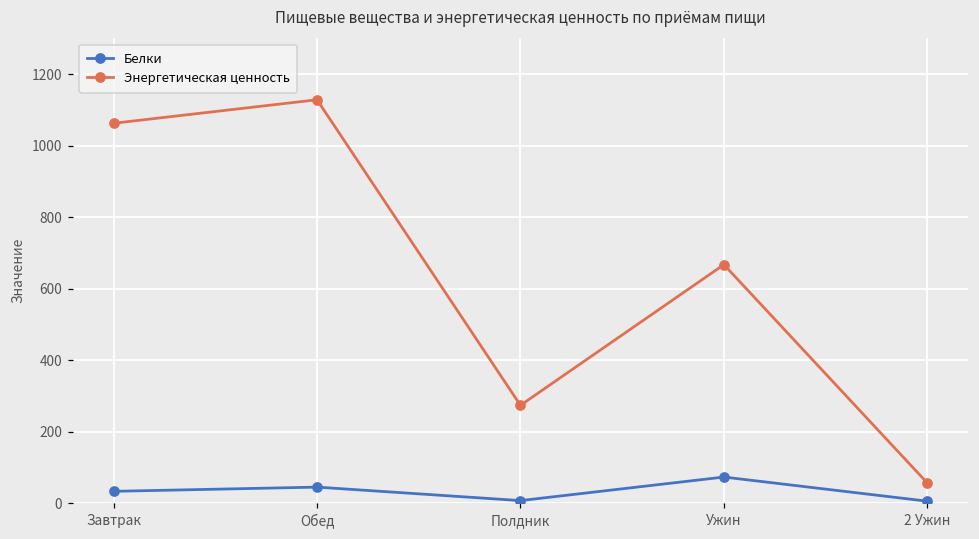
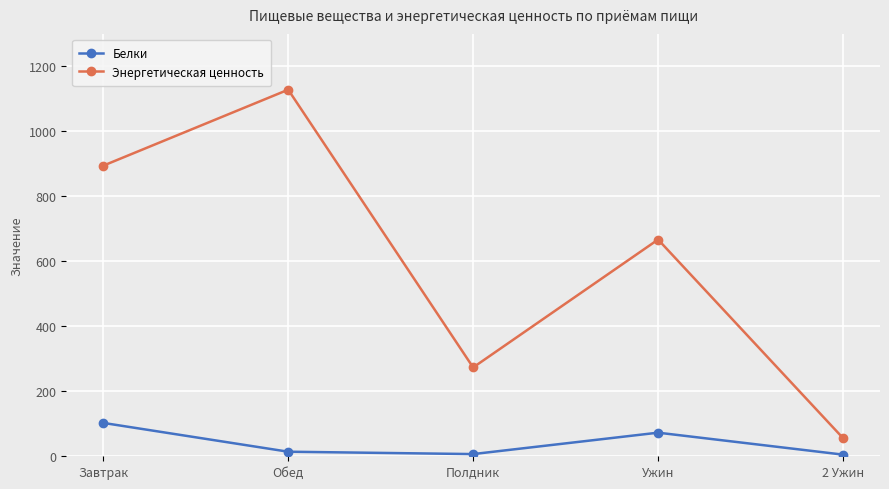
Белки, Завтрак: 30 -> 100
Энергетическая ценность, Завтрак: 1060 -> 890
Белки, Обед: 40 -> 10
